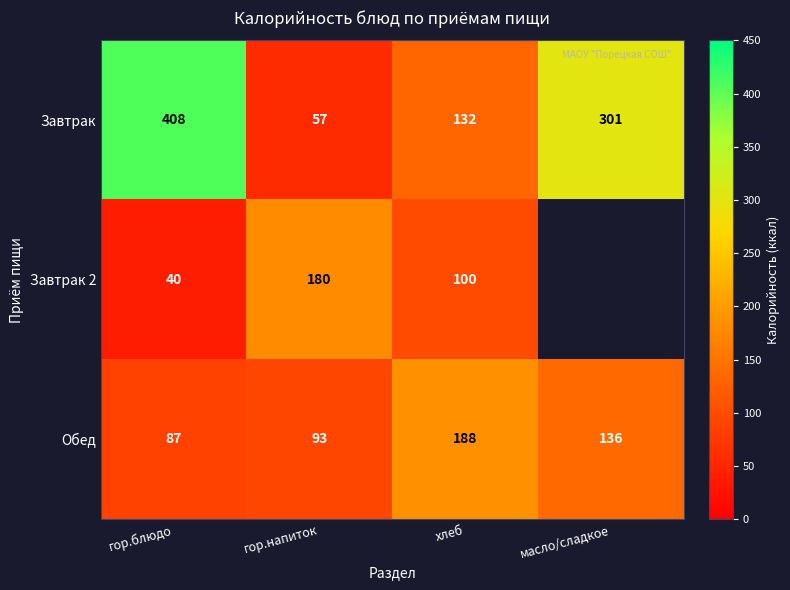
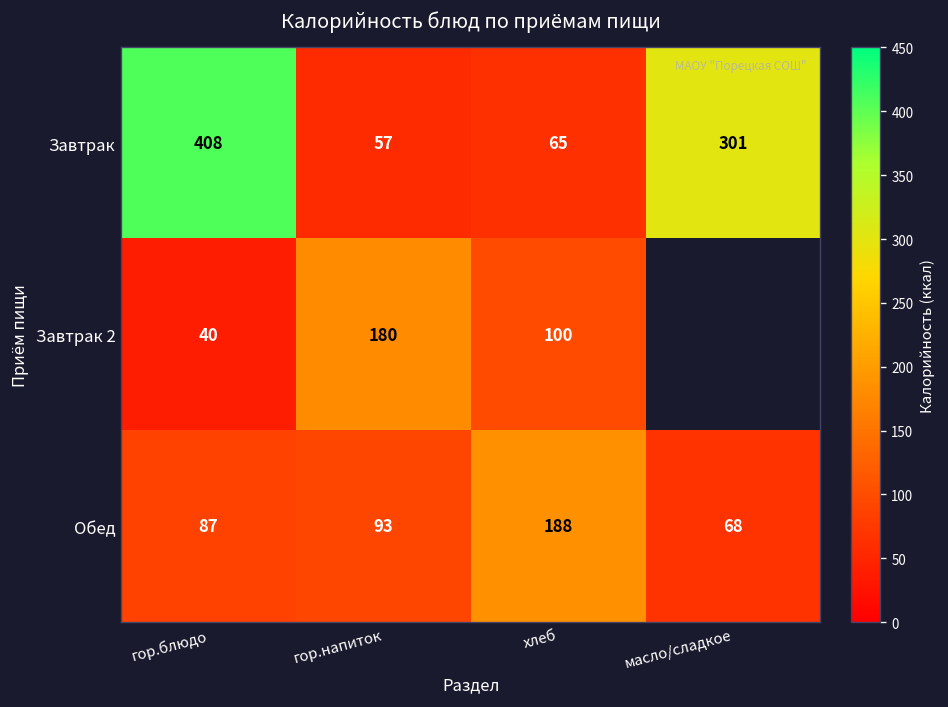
Завтрак, хлеб: 132 -> 65
Обед, масло/сладкое: 136 -> 68
